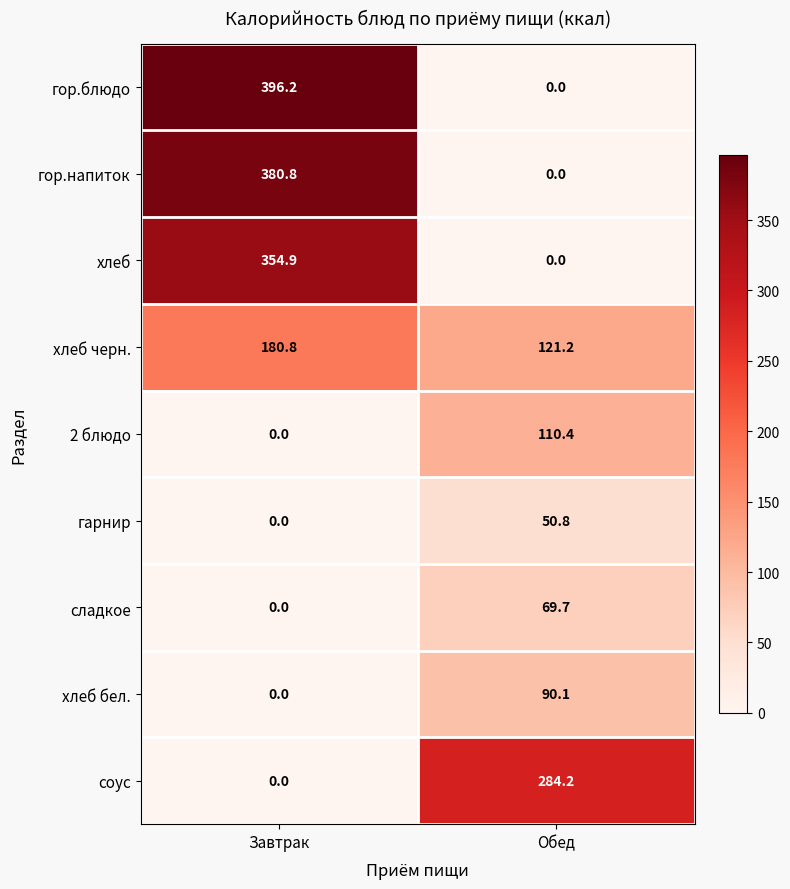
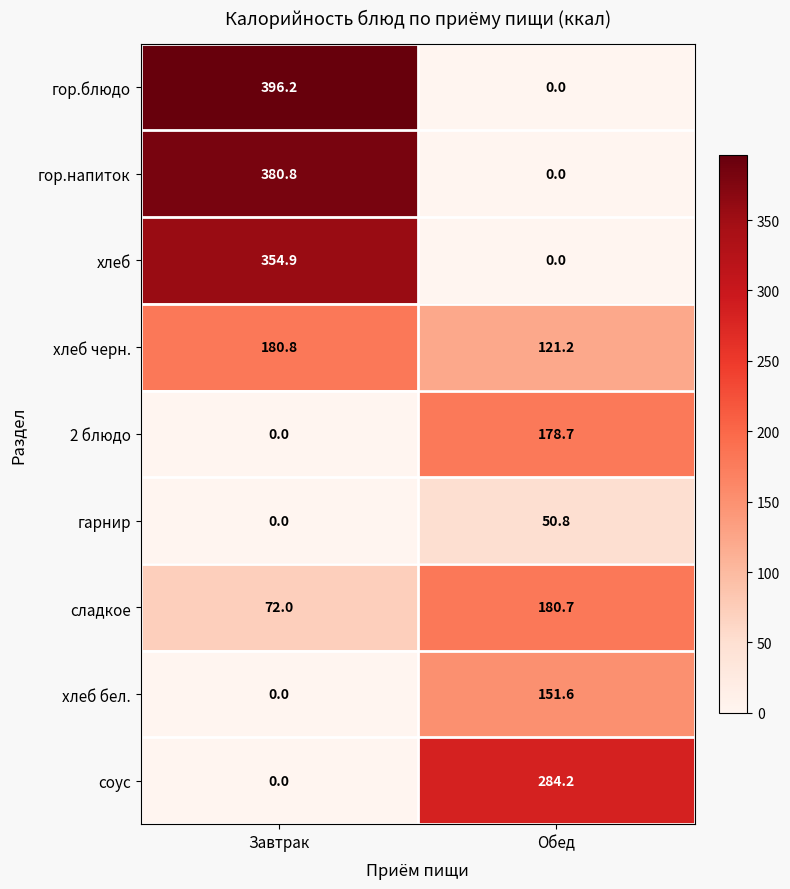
2 блюдо, Обед: 110.4 -> 178.7
сладкое, Завтрак: 0.0 -> 72.0
сладкое, Обед: 69.7 -> 180.7
хлеб бел., Обед: 90.1 -> 151.6
